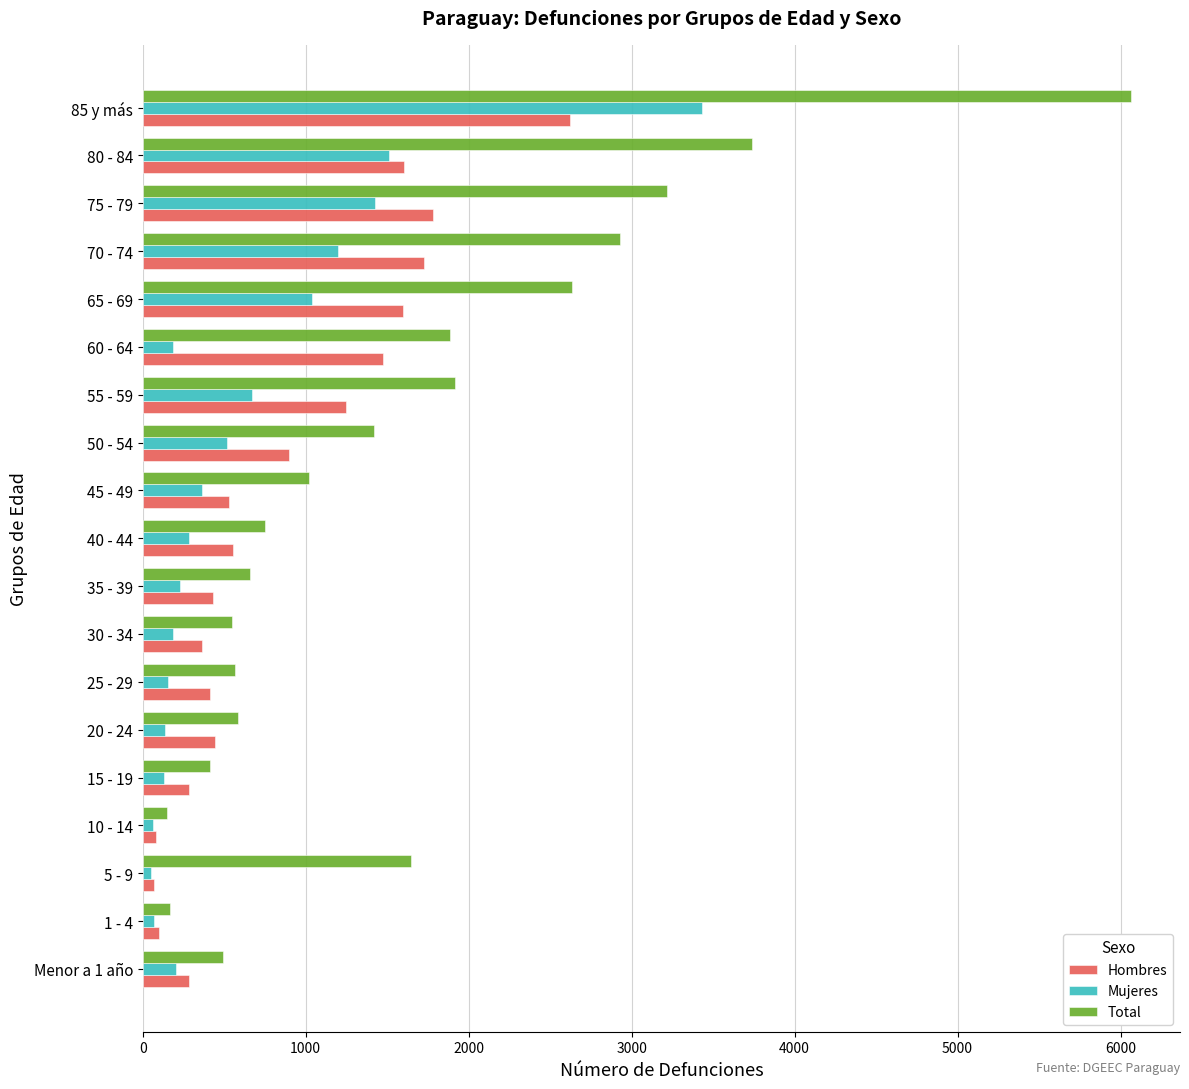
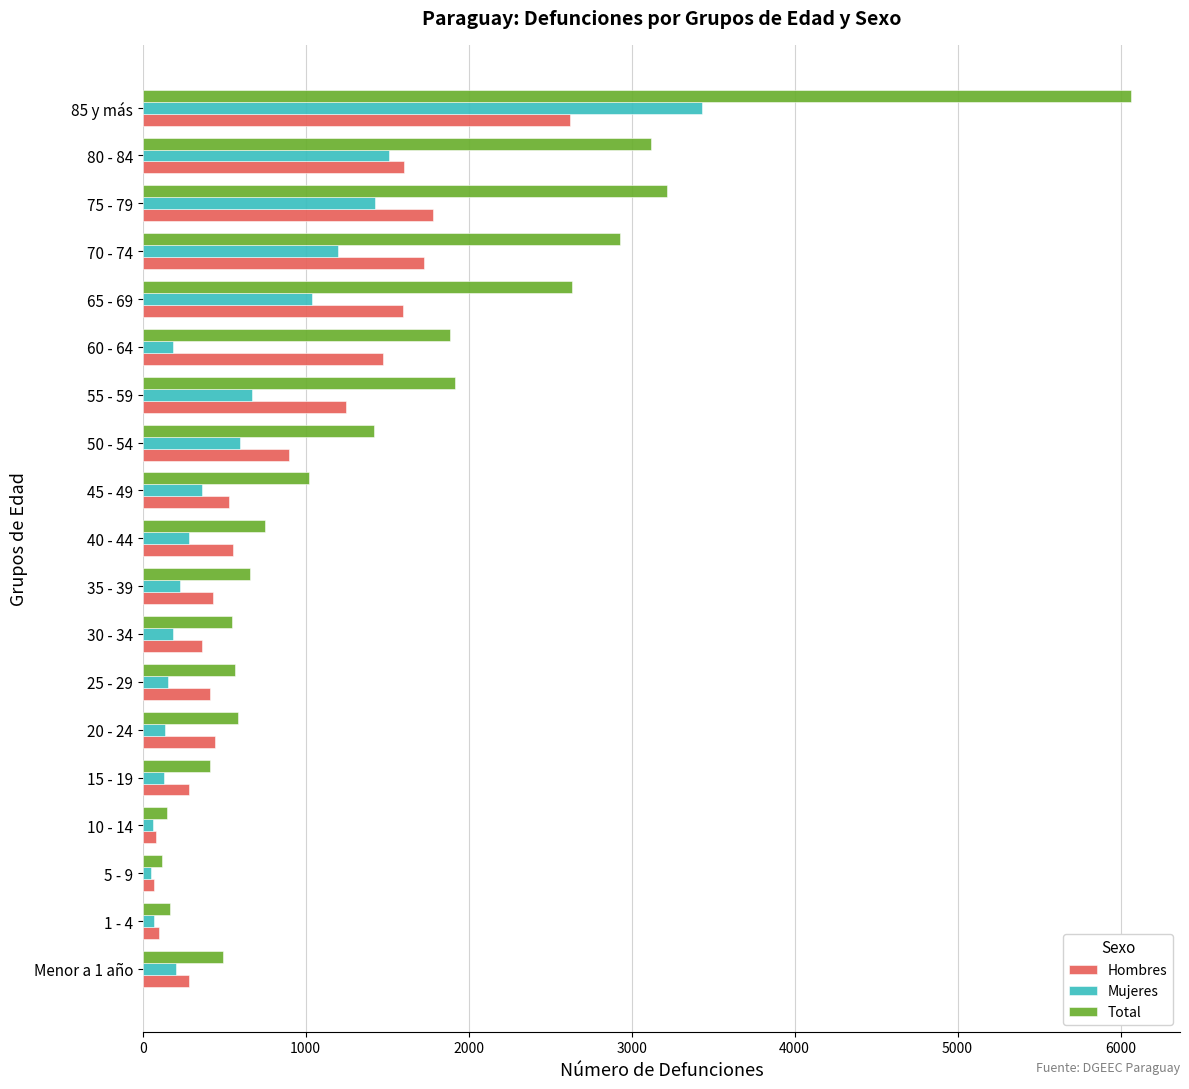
Total, 80 - 84: 3740 -> 3120
Mujeres, 50 - 54: 510 -> 600
Total, 5 - 9: 1650 -> 120
